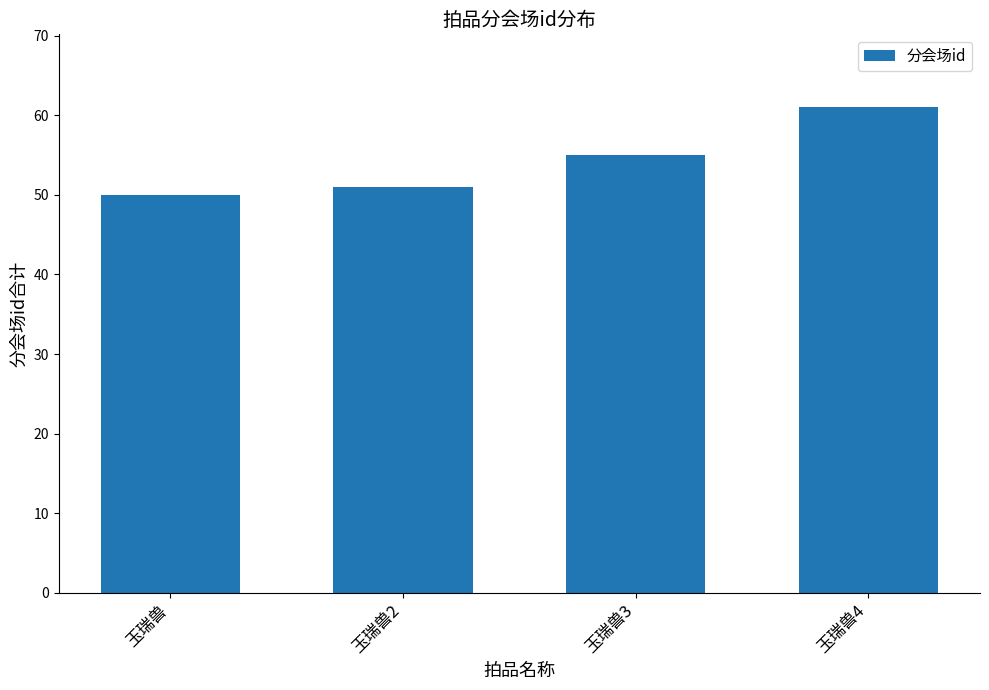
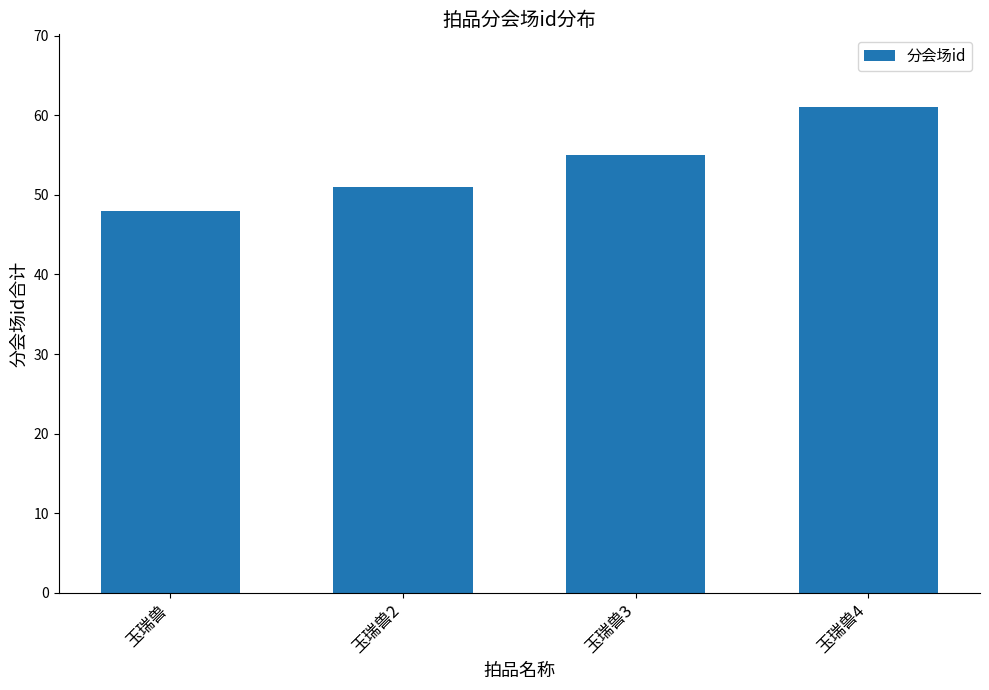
玉瑞兽: 50 -> 48
